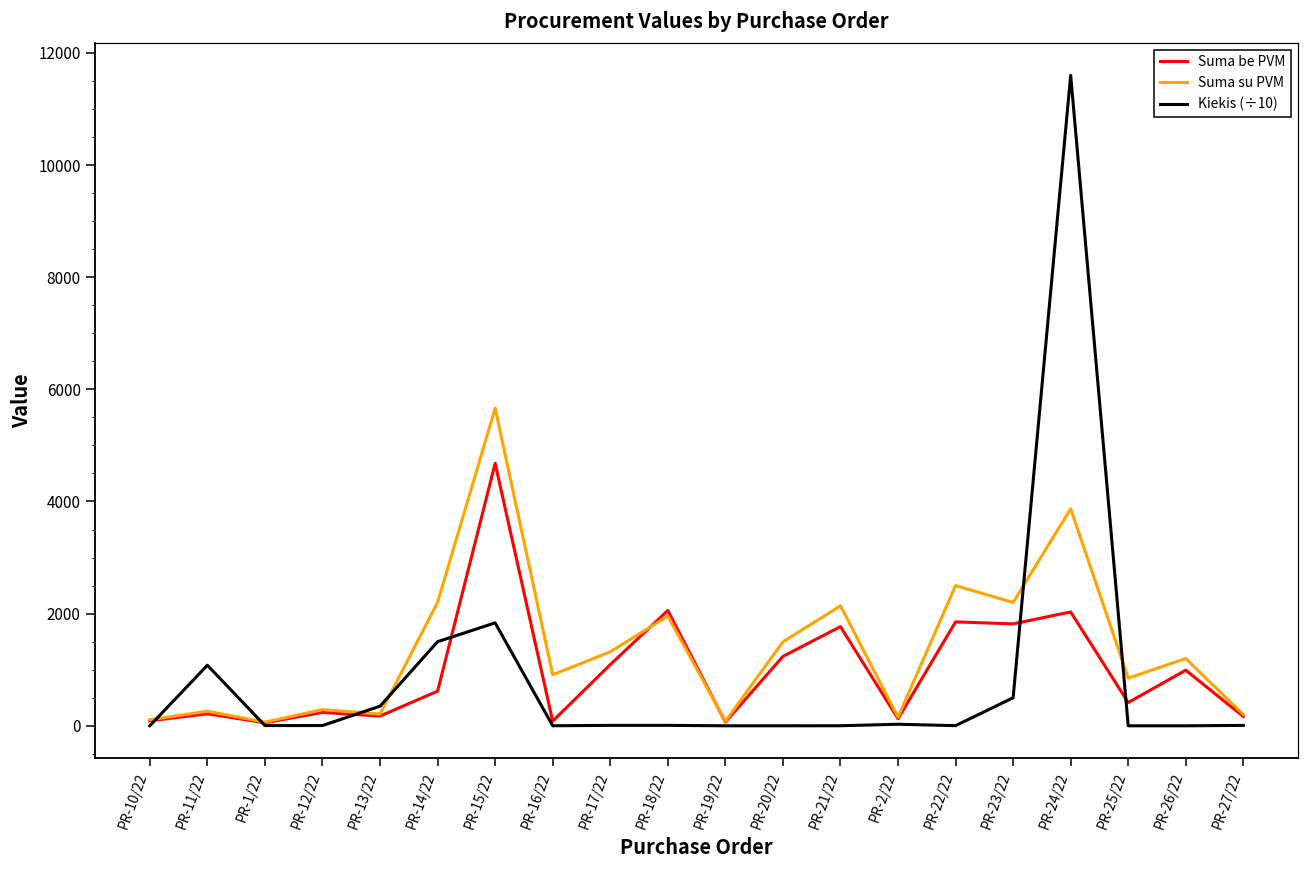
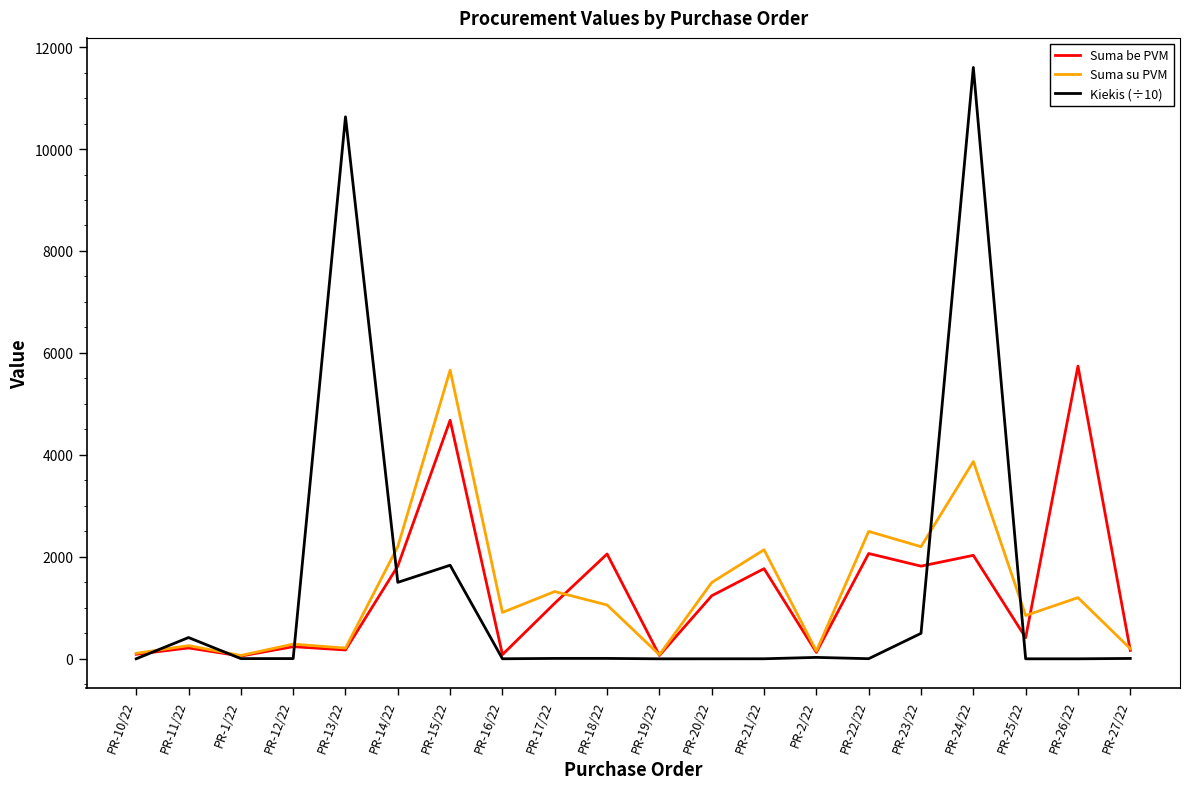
Kiekis (÷10), PR-11/22: 1100 -> 400
Kiekis (÷10), PR-13/22: 400 -> 10600
Suma be PVM, PR-14/22: 600 -> 1800
Suma su PVM, PR-18/22: 2000 -> 1100
Suma be PVM, PR-22/22: 1900 -> 2100
Suma be PVM, PR-26/22: 1000 -> 5700
